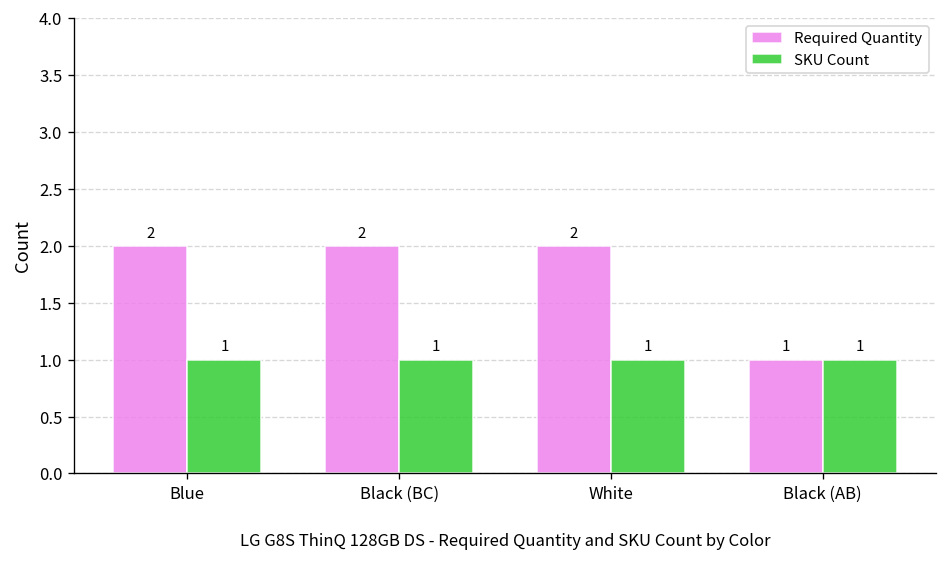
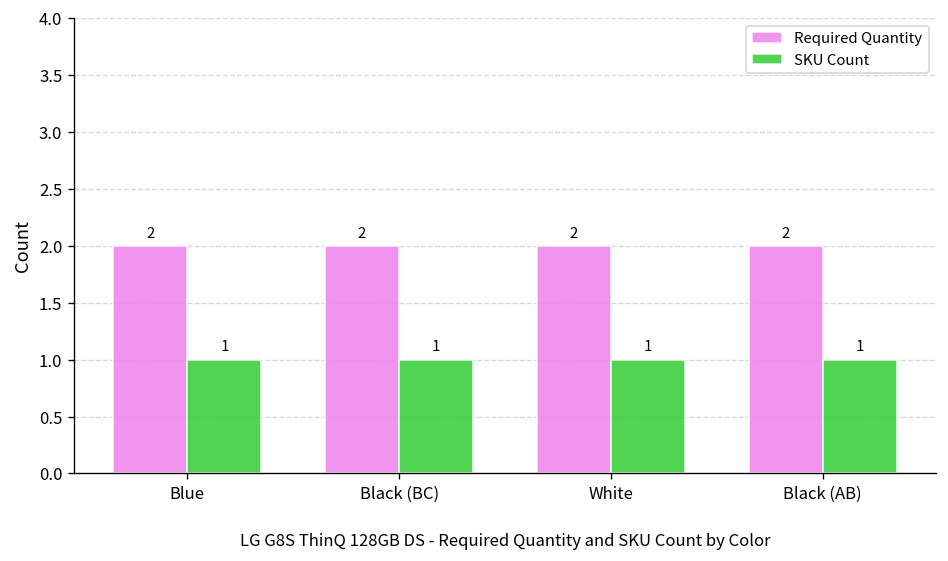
Required Quantity, Black (AB): 1 -> 2
